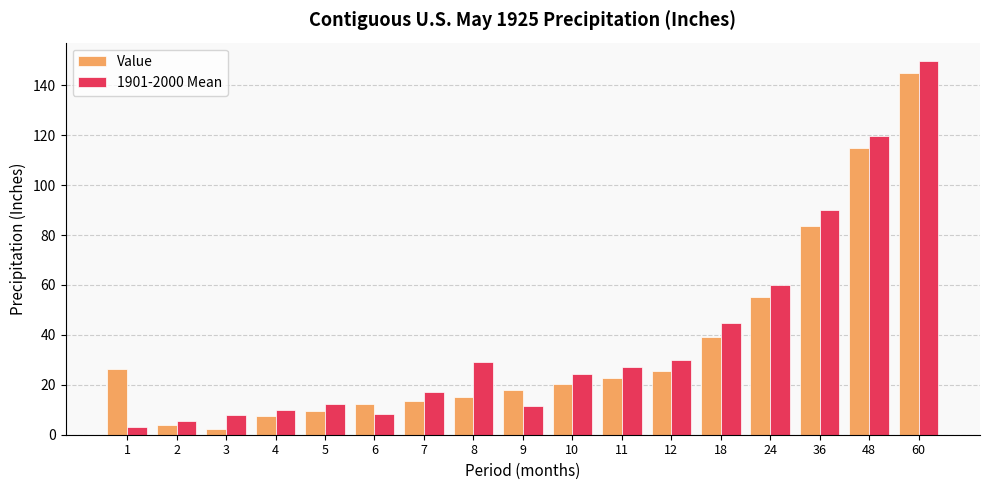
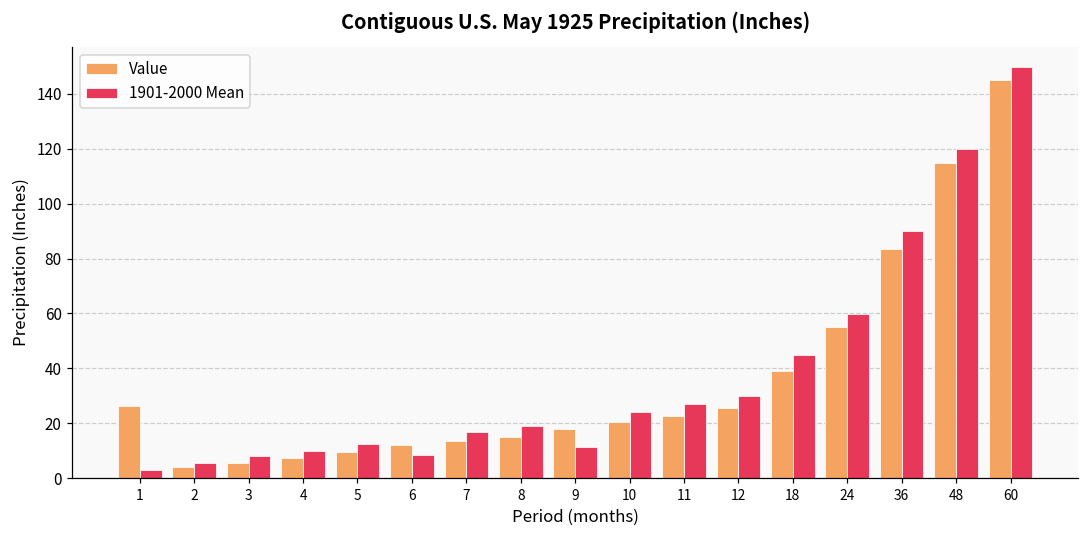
Value, 3: 2 -> 6
1901-2000 Mean, 8: 29 -> 19
